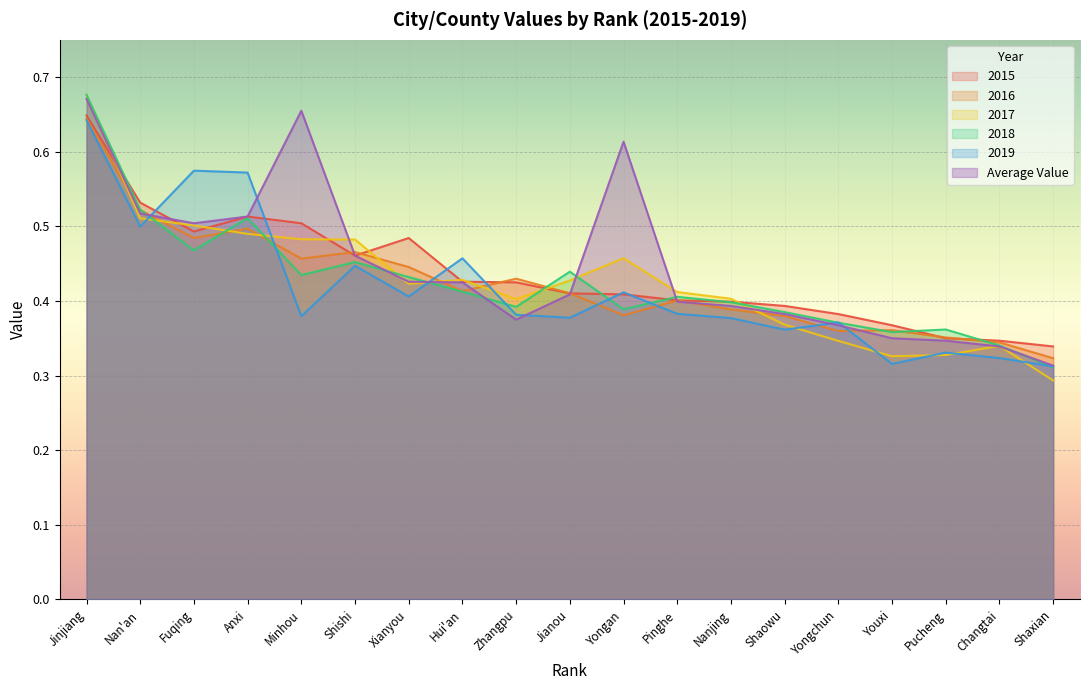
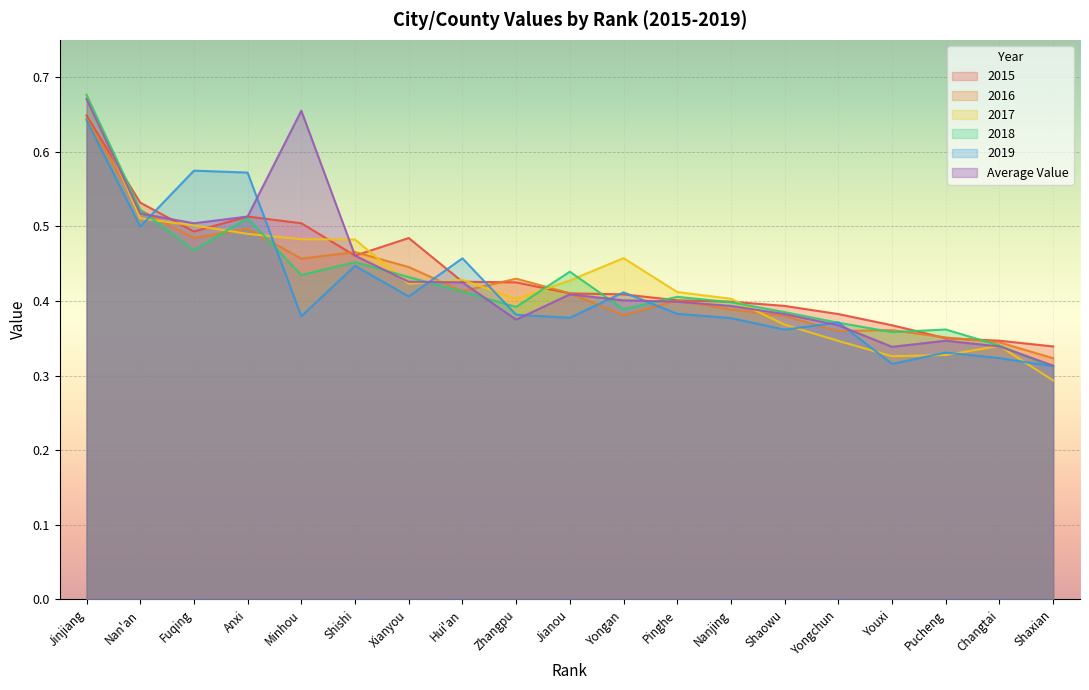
Average Value, Yongan: 0.61 -> 0.40
Average Value, Youxi: 0.35 -> 0.34
